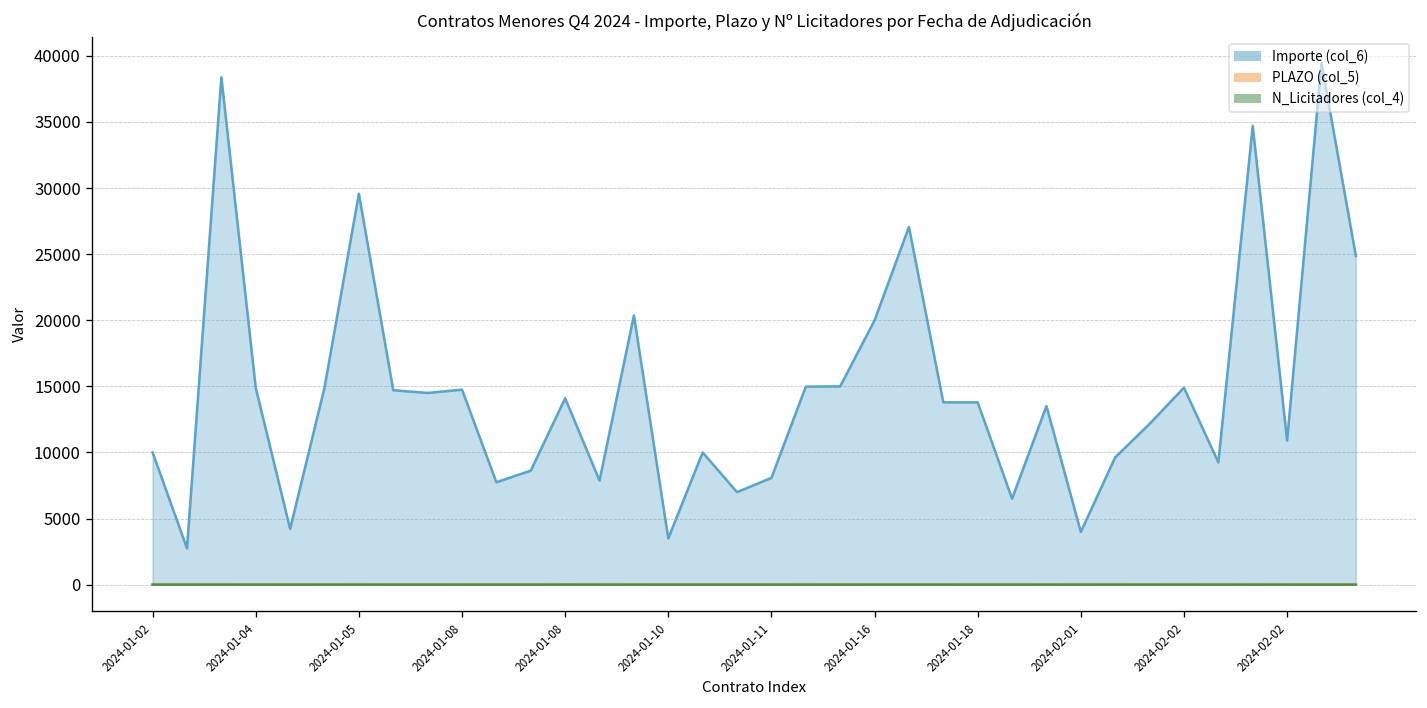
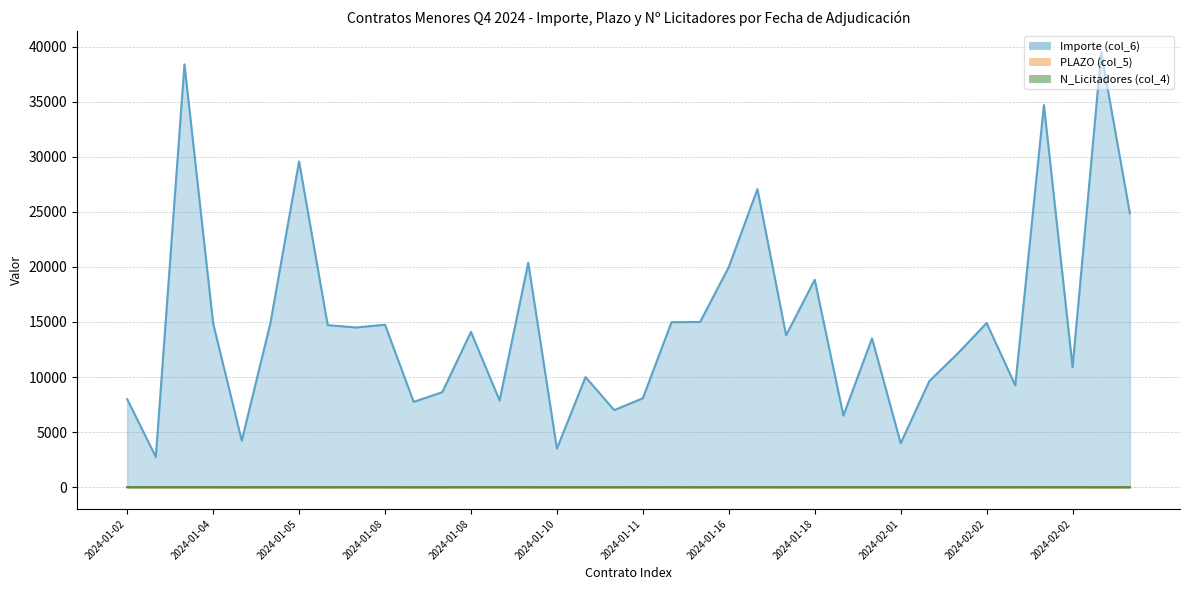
Importe (col_6), 2024-01-02: 10000 -> 8000
Importe (col_6), 2024-01-18: 13800 -> 18800
